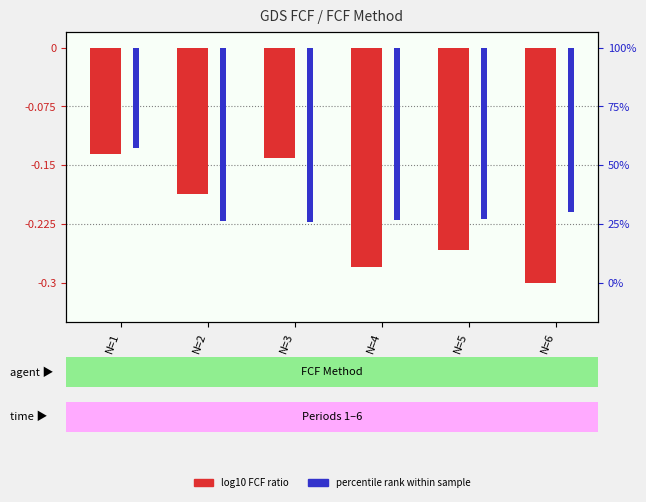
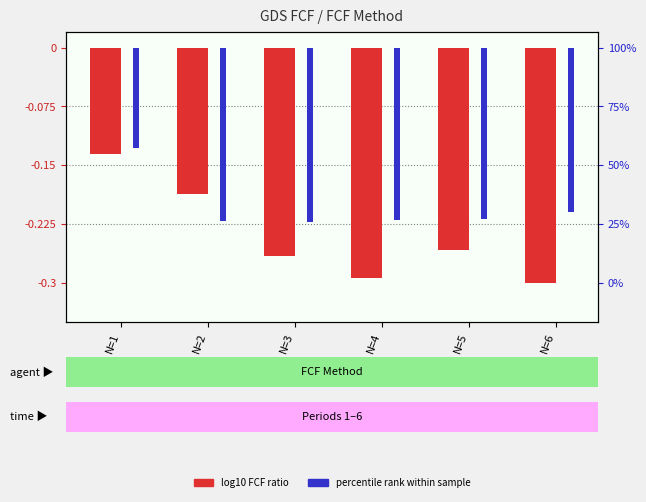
log10 FCF ratio, N=3: -0.14 -> -0.27
log10 FCF ratio, N=4: -0.28 -> -0.29
